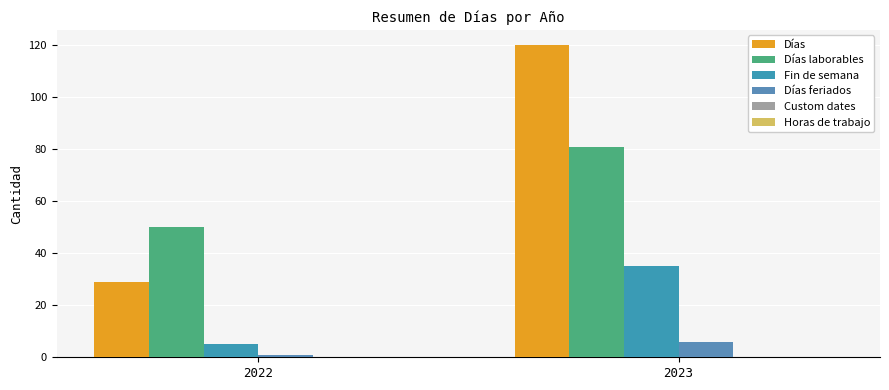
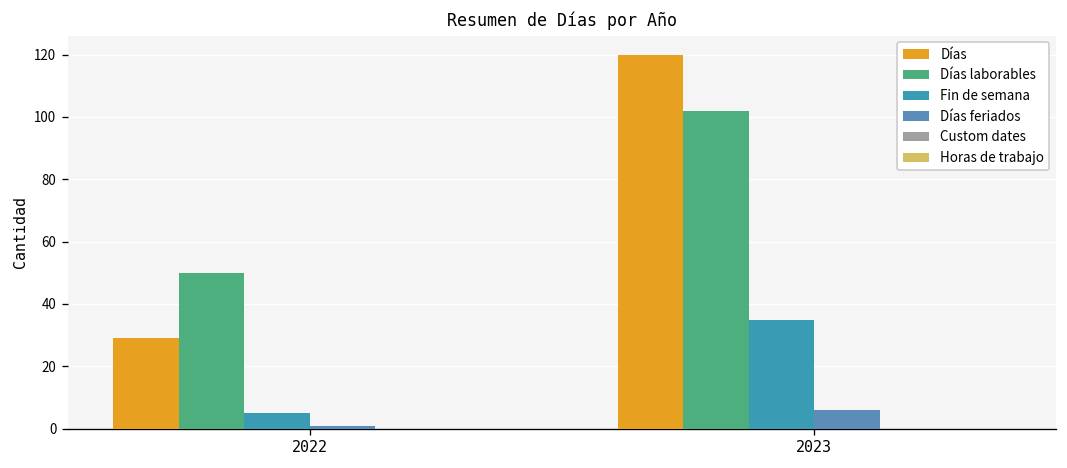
Días laborables, 2023: 81 -> 102
